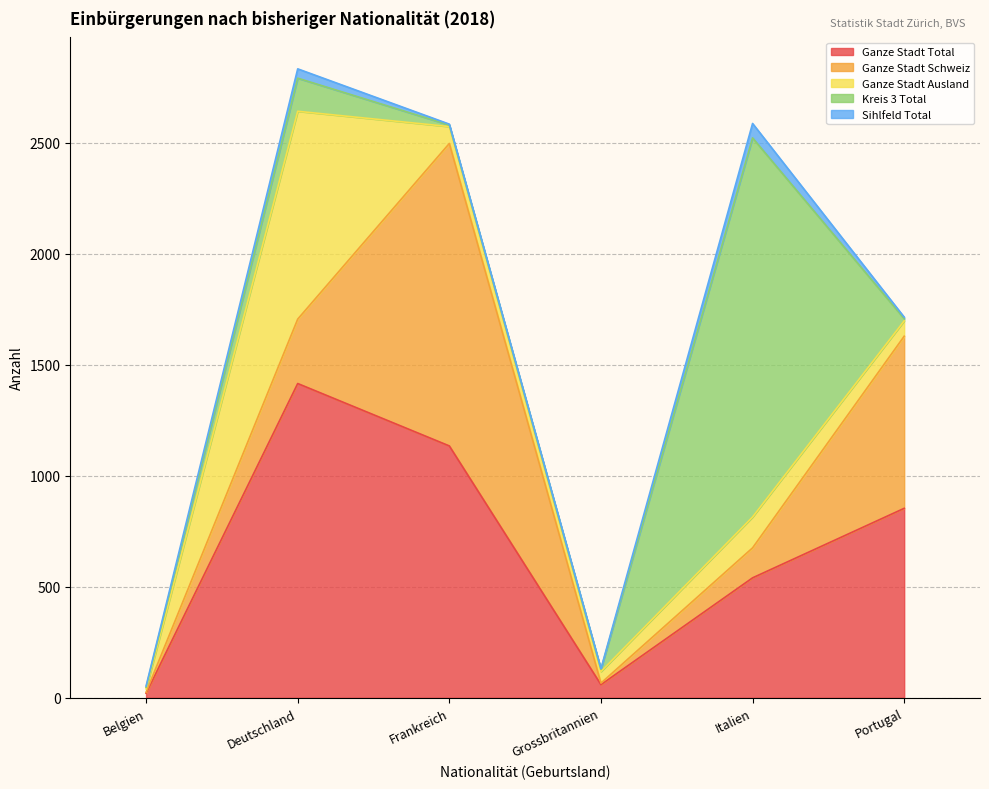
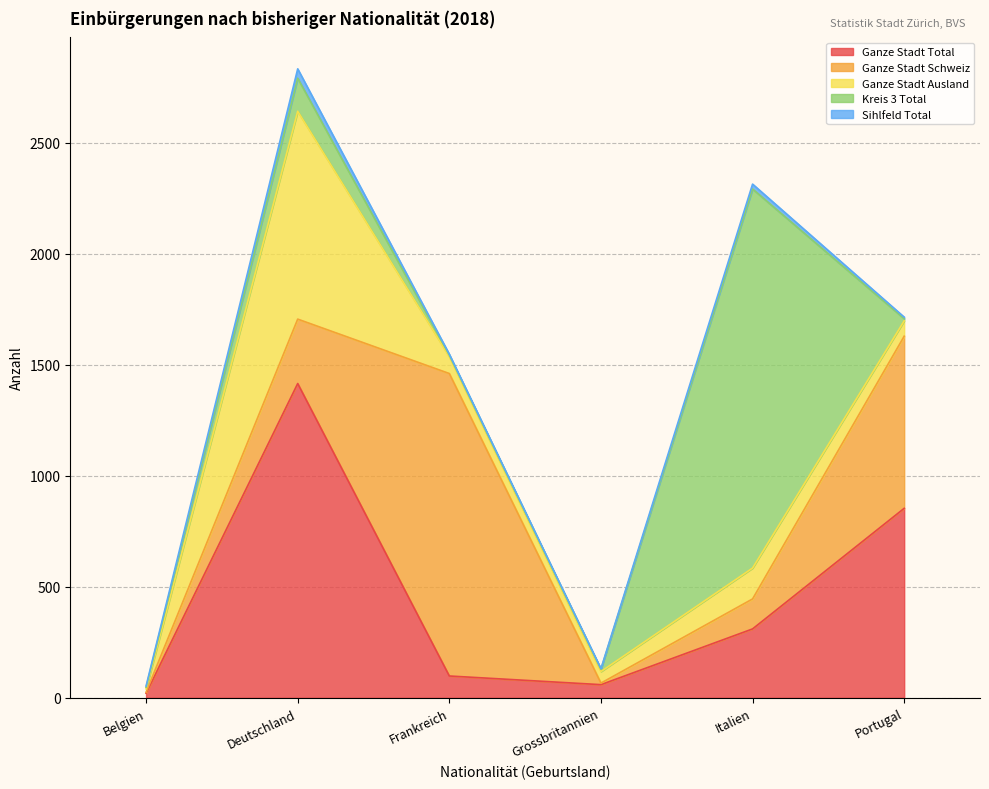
Ganze Stadt Total, Frankreich: 1130 -> 100
Ganze Stadt Total, Italien: 540 -> 310
Sihlfeld Total, Italien: 70 -> 20
